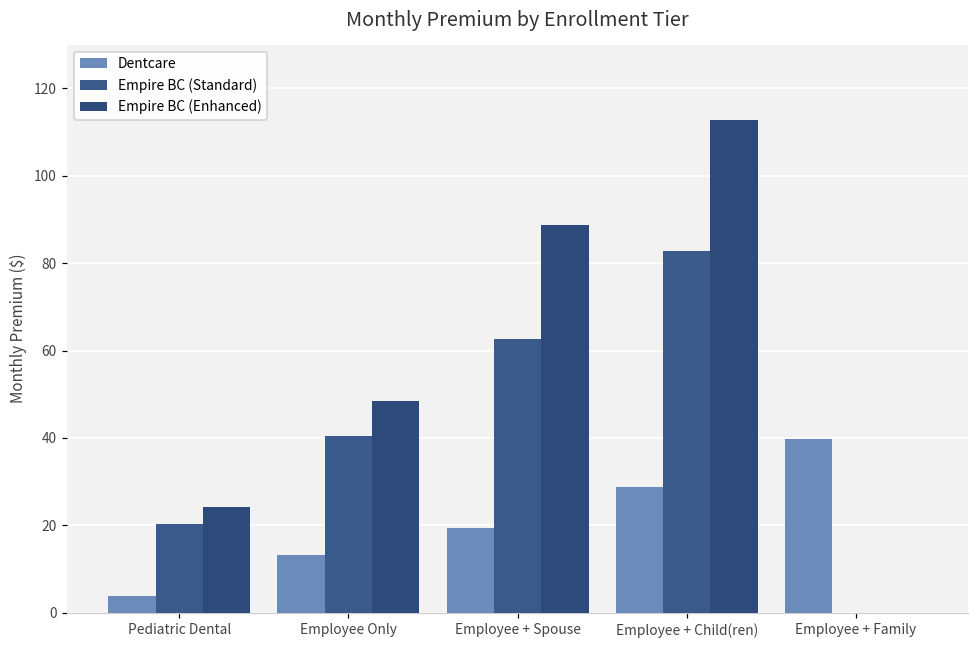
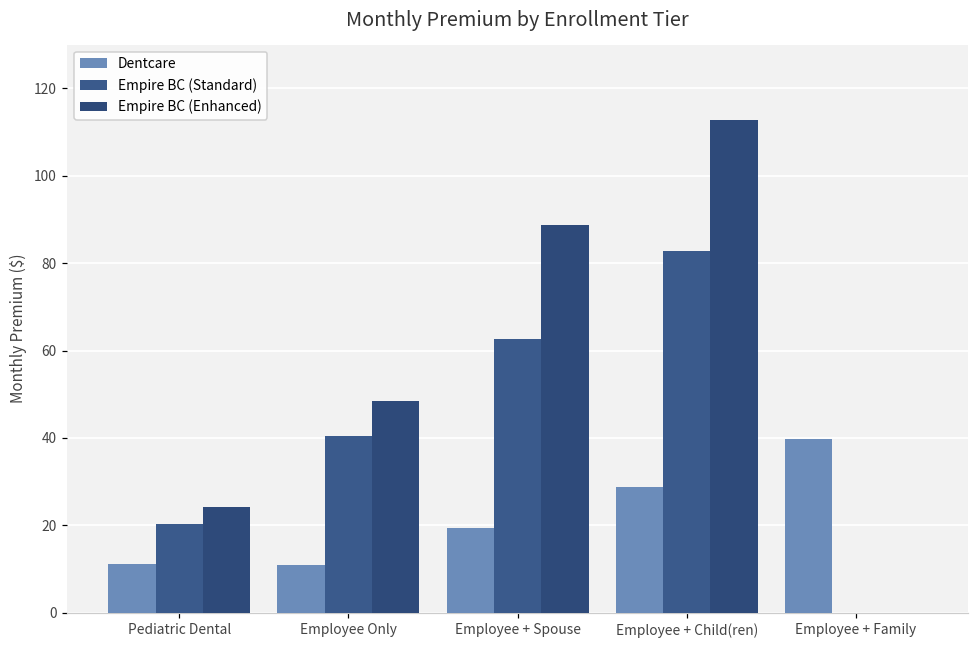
Dentcare, Pediatric Dental: 4 -> 11
Dentcare, Employee Only: 13 -> 11
